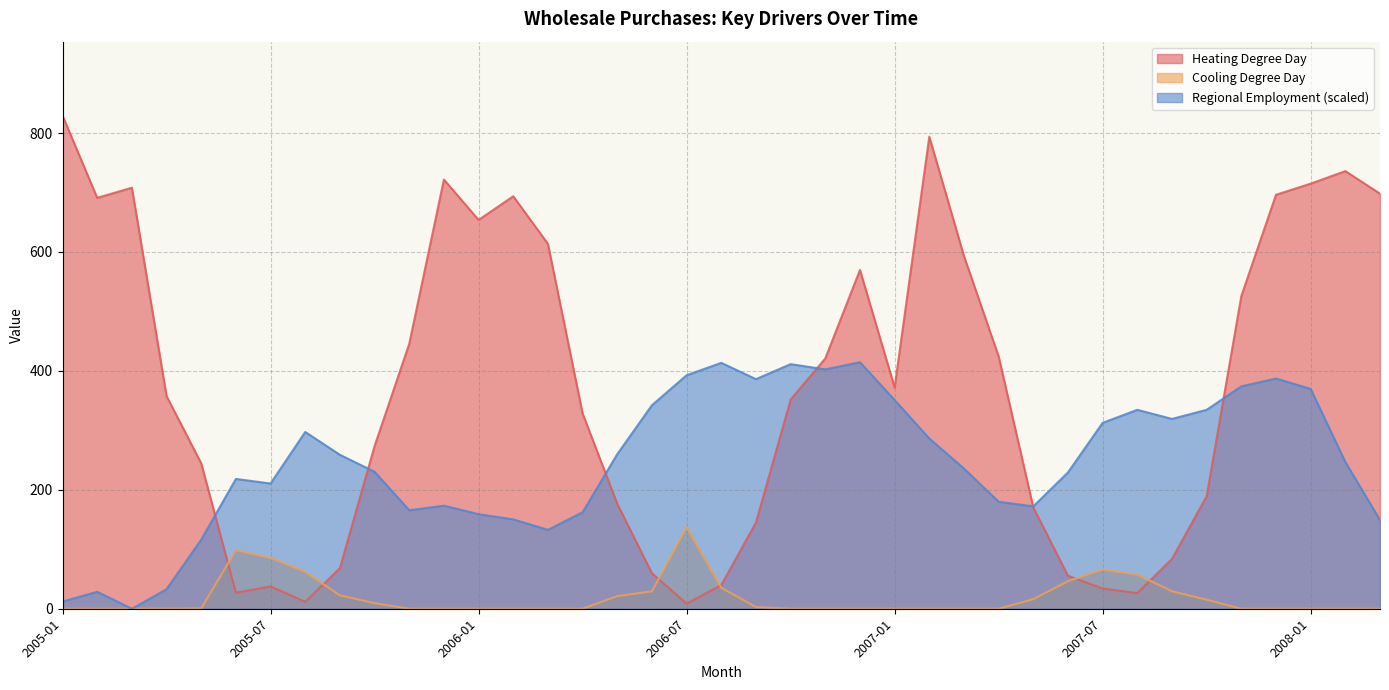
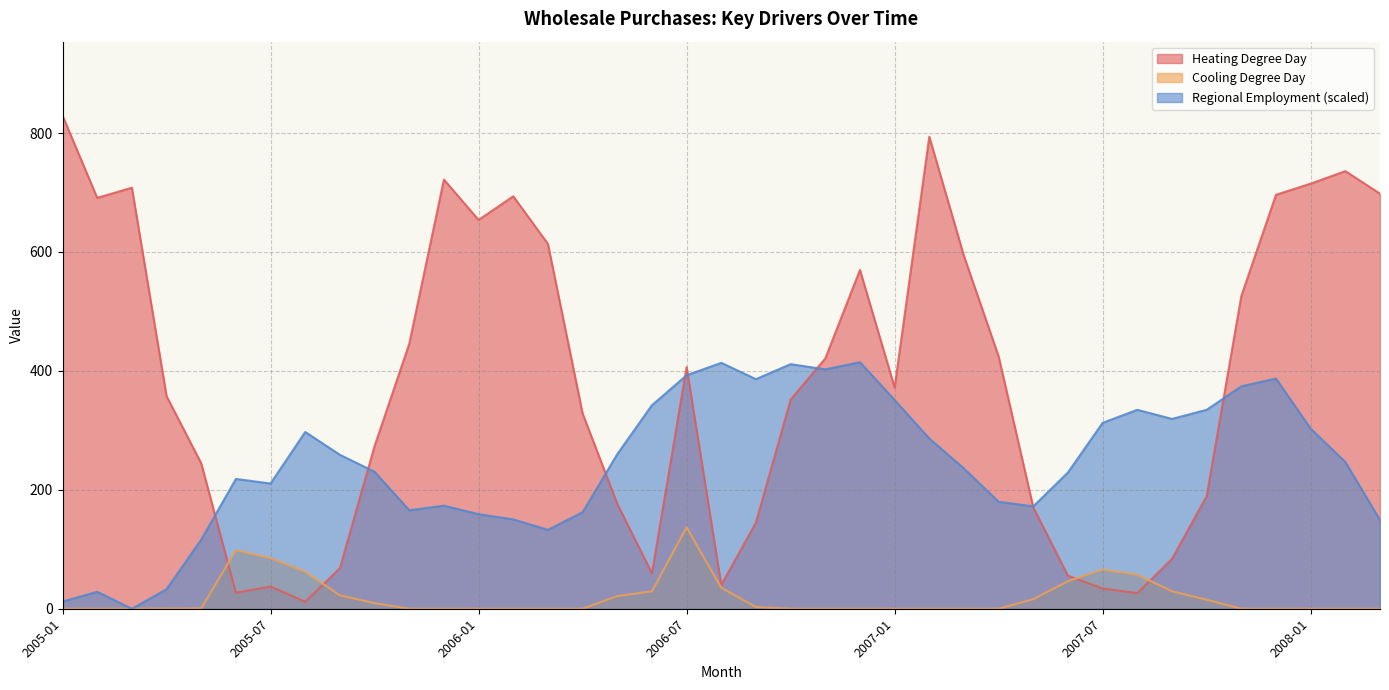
Heating Degree Day, 2006-07: 10 -> 410
Regional Employment (scaled), 2008-01: 370 -> 300
